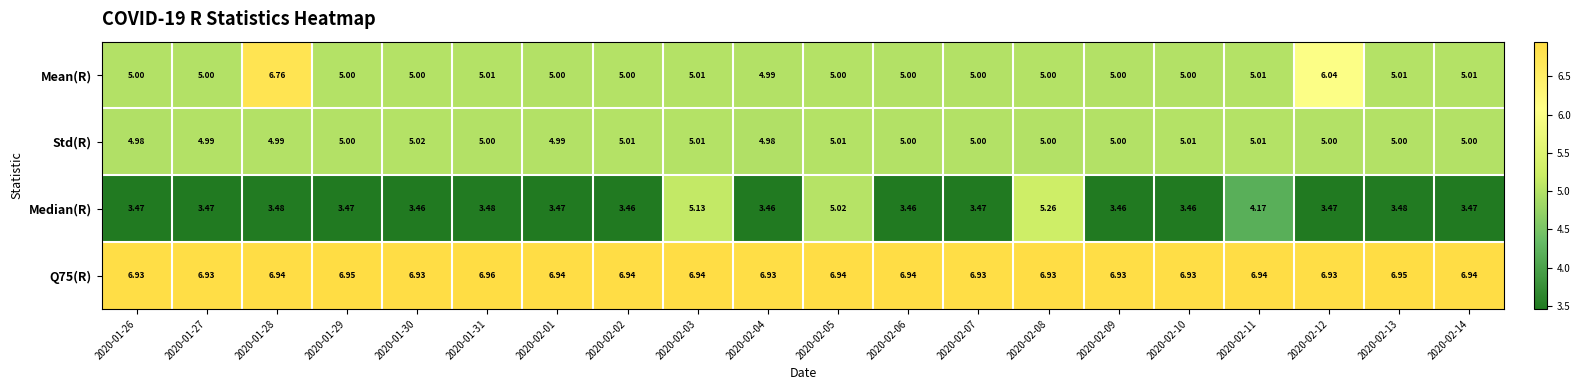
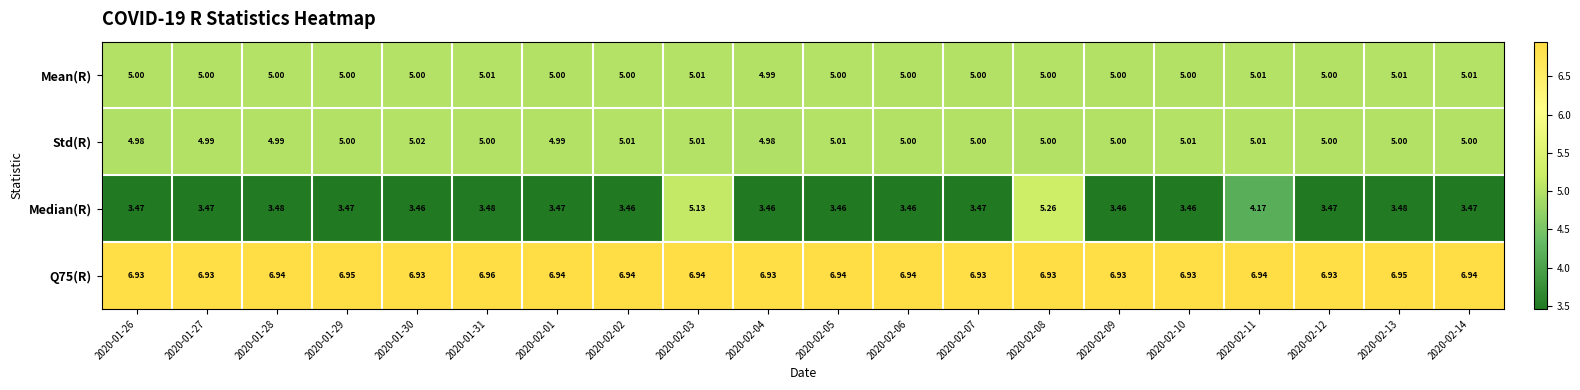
Mean(R), 2020-01-28: 6.76 -> 5.00
Mean(R), 2020-02-12: 6.04 -> 5.00
Median(R), 2020-02-05: 5.02 -> 3.46
